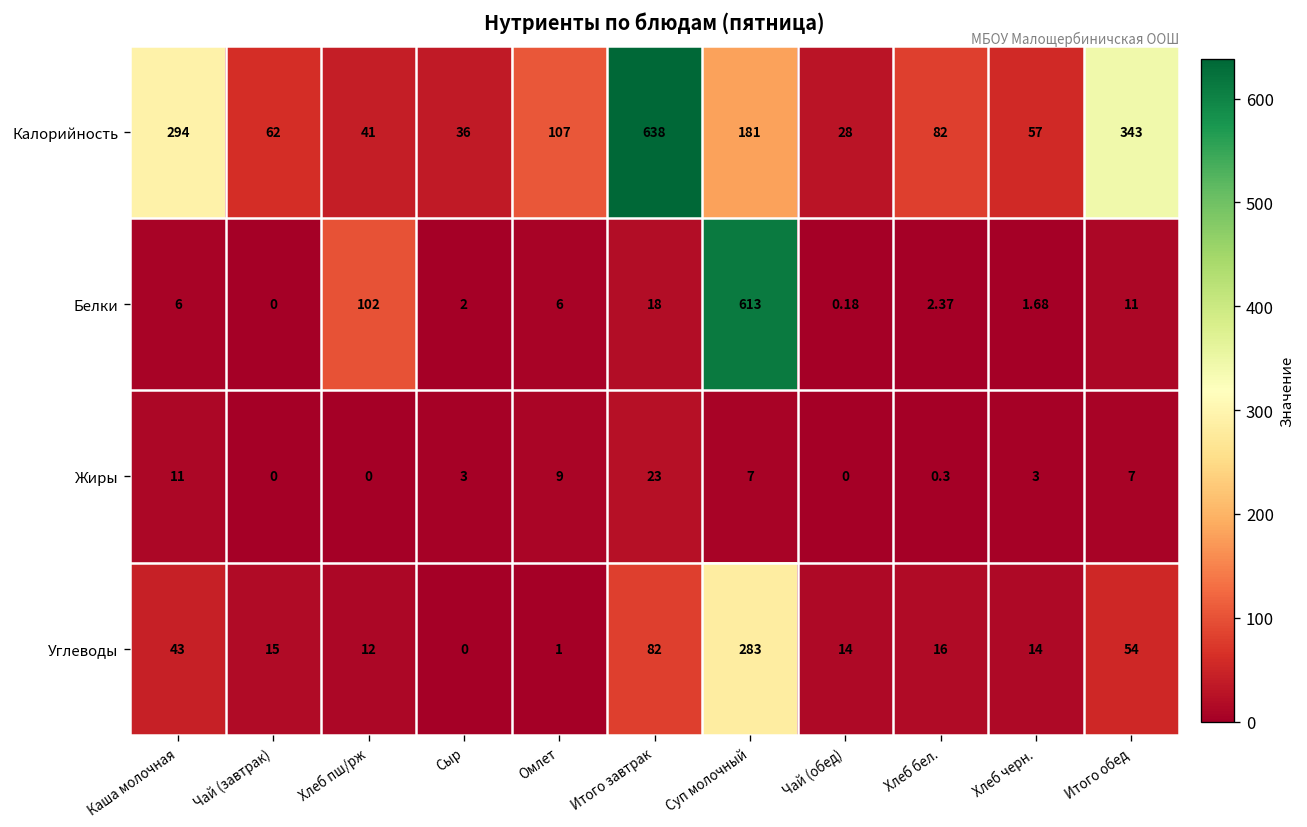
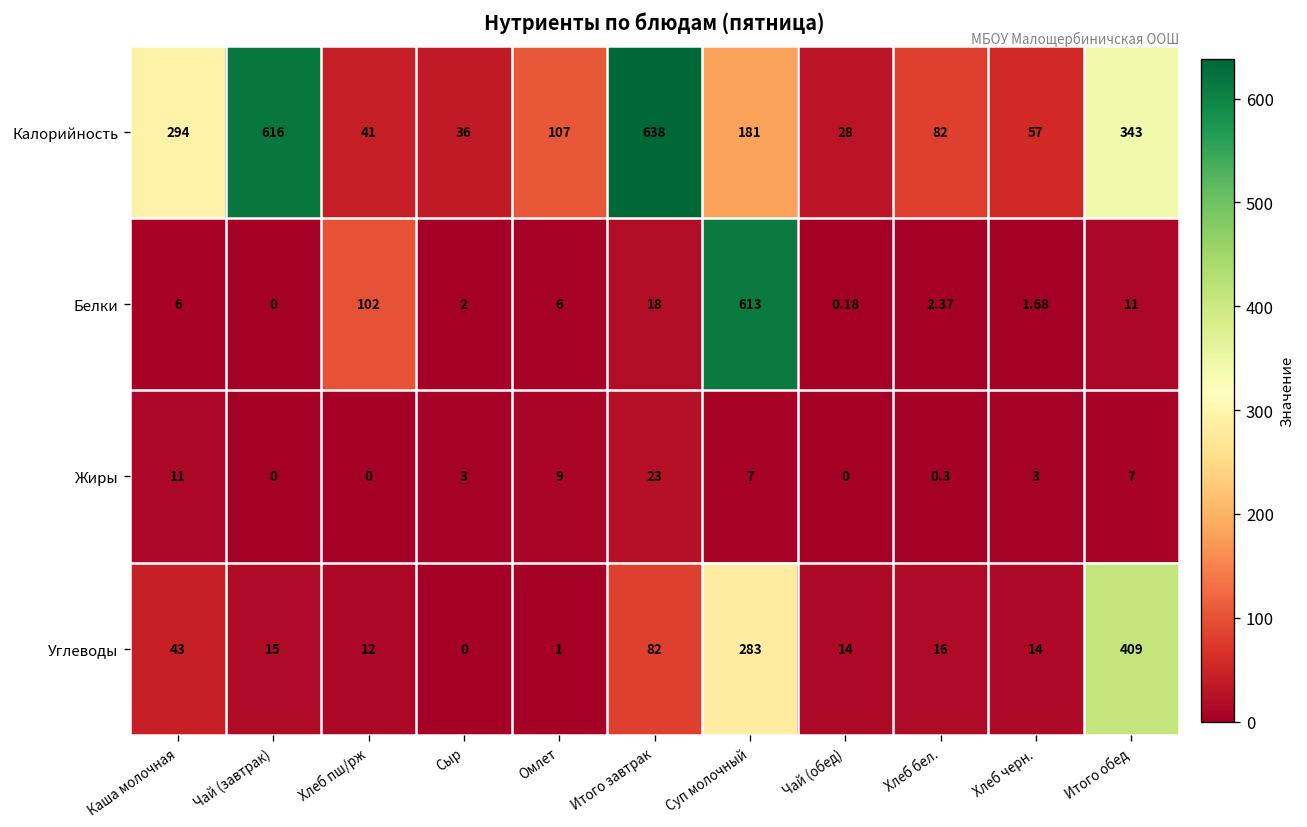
Калорийность, Чай (завтрак): 62 -> 616
Углеводы, Итого обед: 54 -> 409
